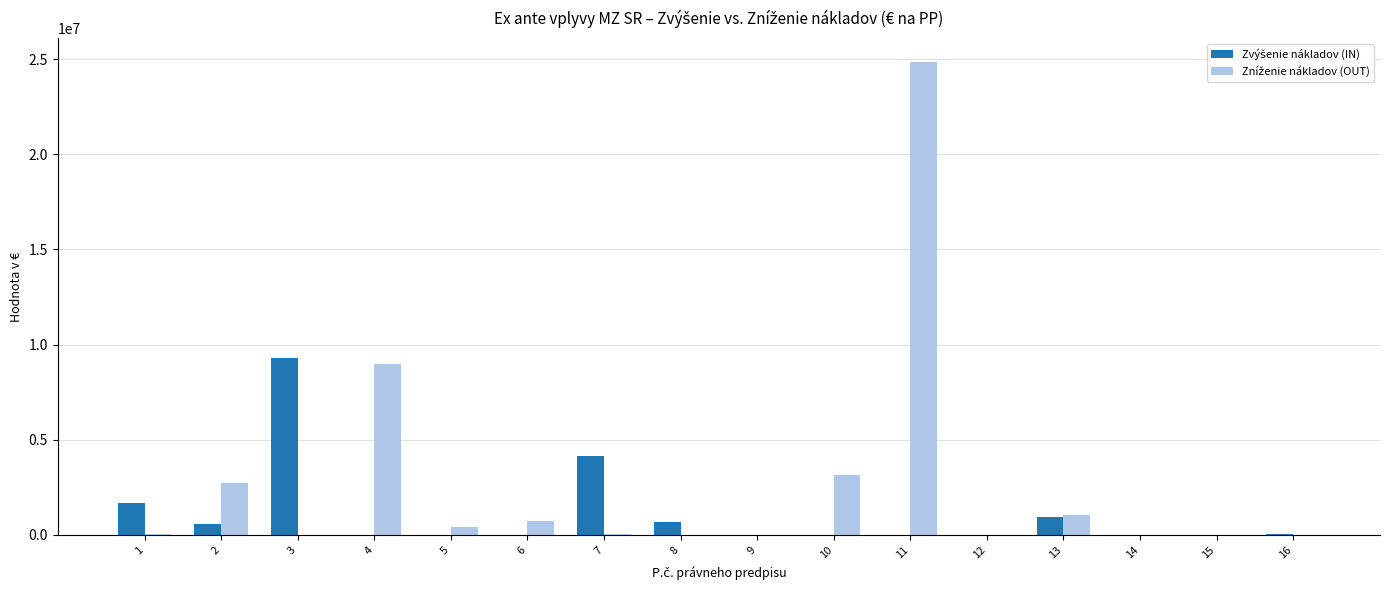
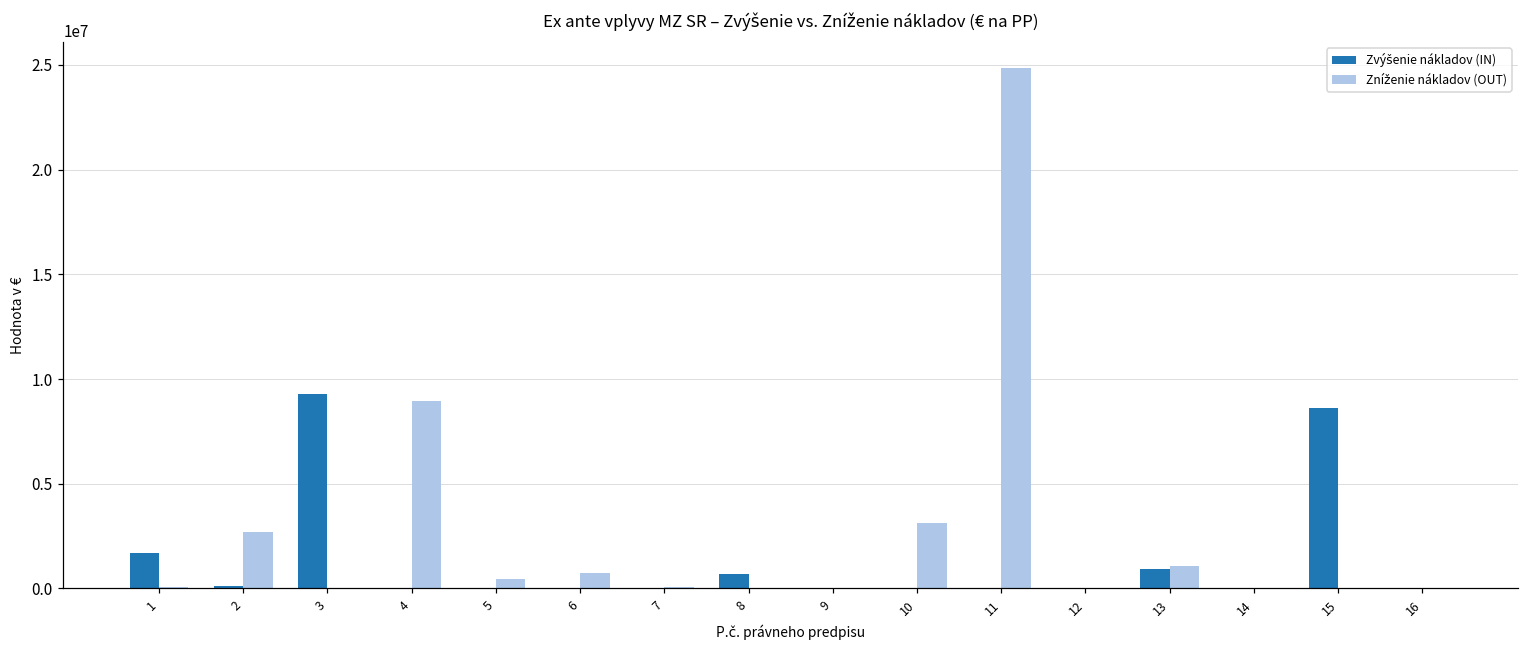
Zvýšenie nákladov (IN), 2: 600000 -> 100000
Zvýšenie nákladov (IN), 7: 4200000 -> 0
Zvýšenie nákladov (IN), 15: 0 -> 8600000
